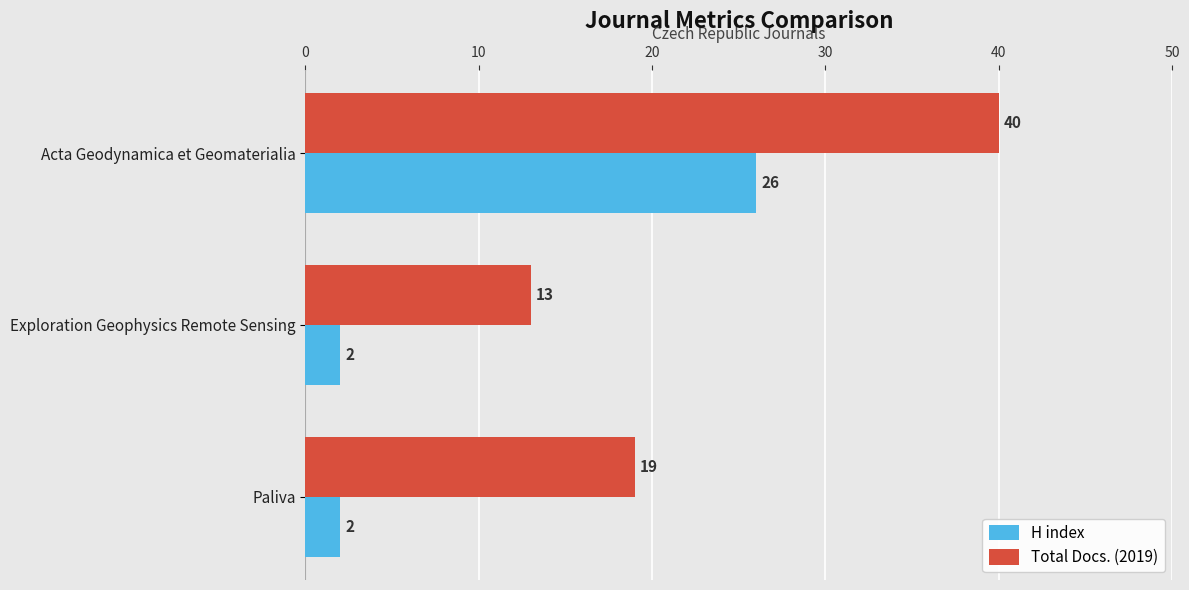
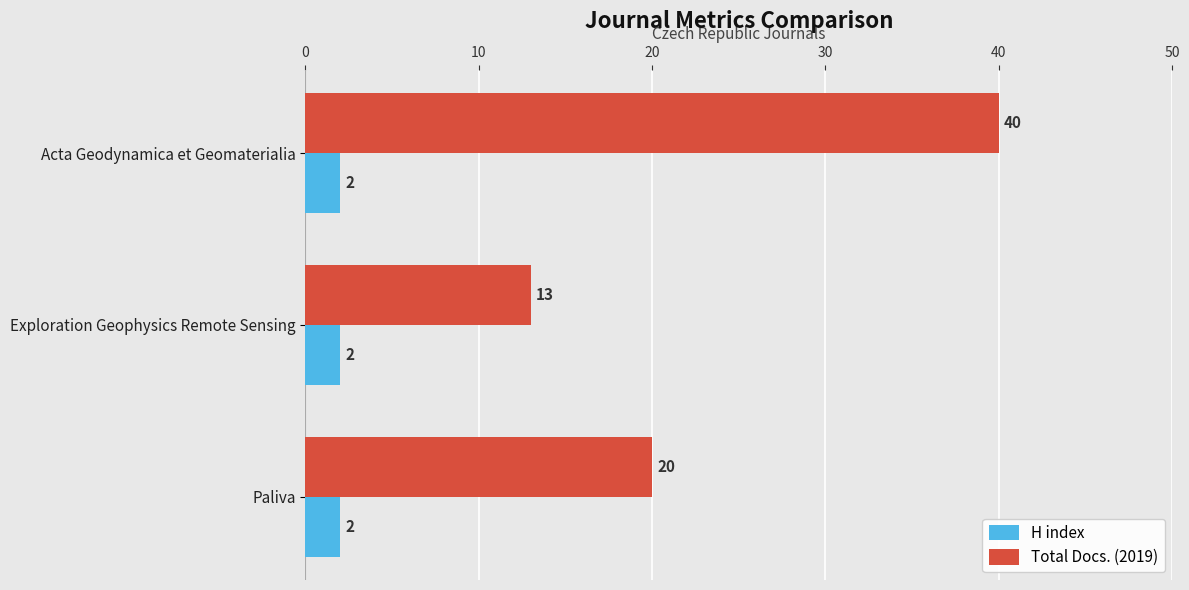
H index, Acta Geodynamica et Geomaterialia: 26 -> 2
Total Docs. (2019), Paliva: 19 -> 20
